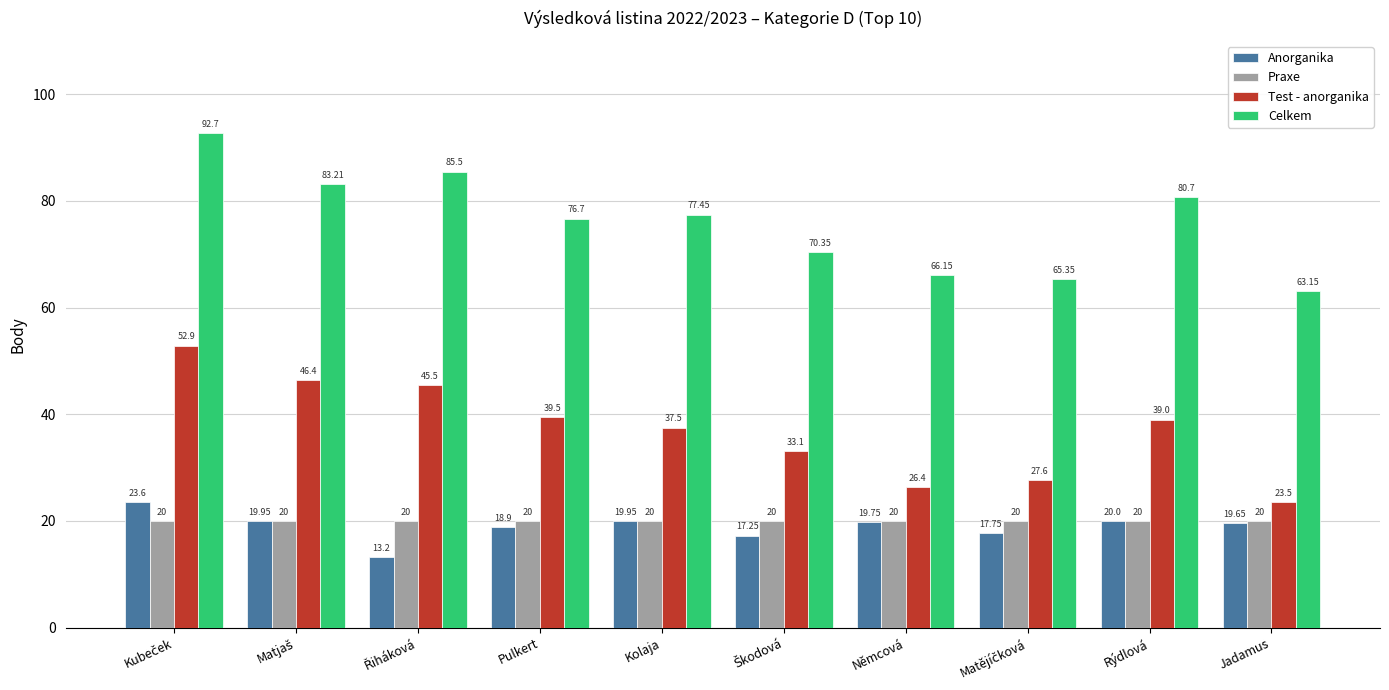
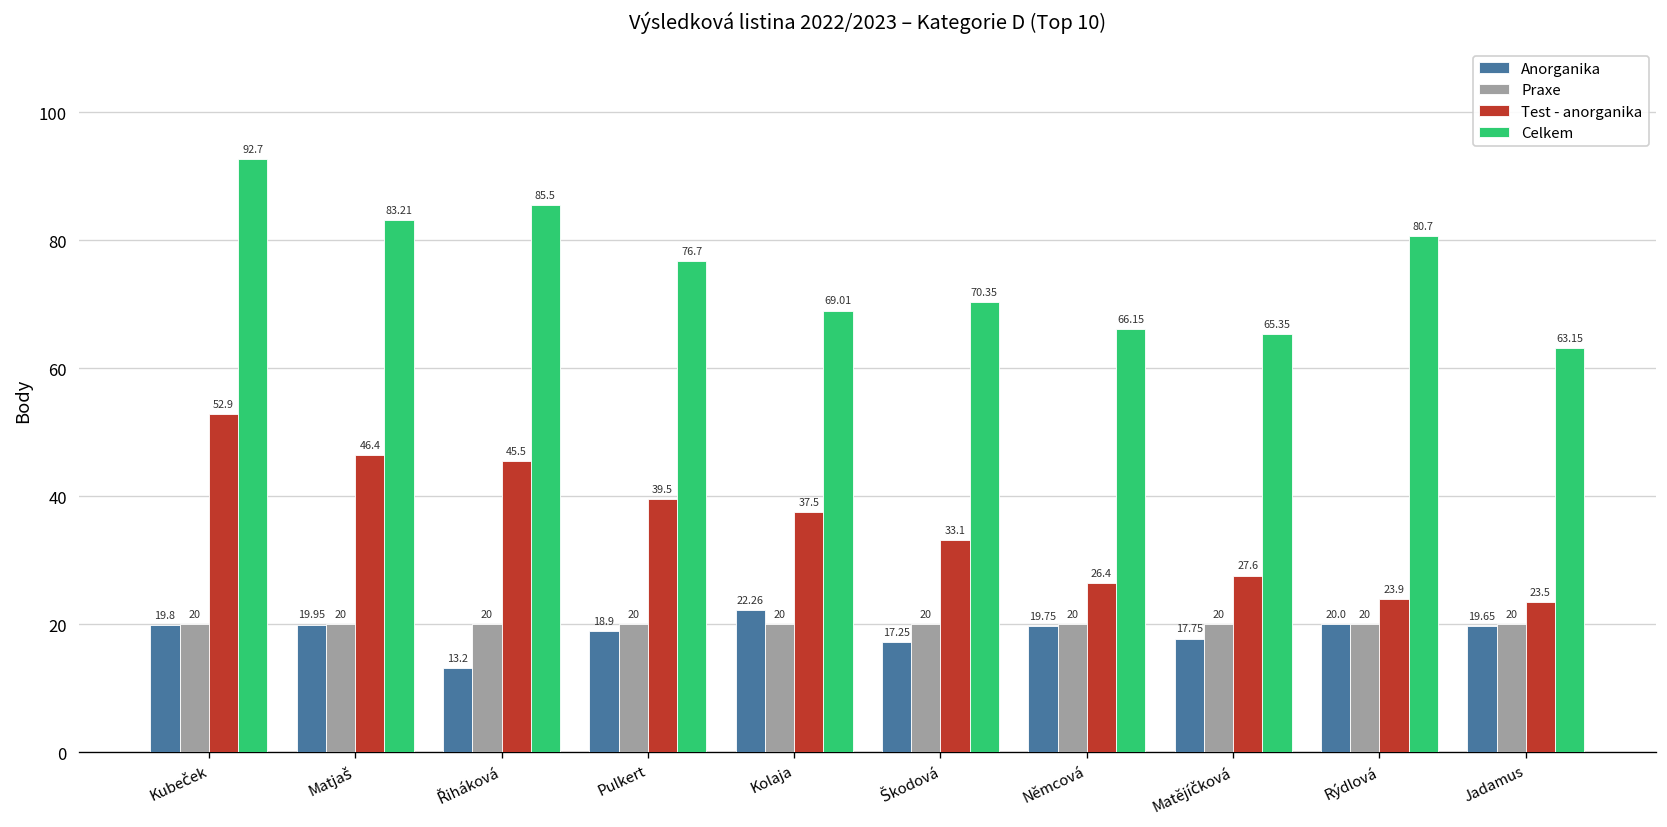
Anorganika, Kubeček: 23.6 -> 19.8
Anorganika, Kolaja: 19.95 -> 22.26
Celkem, Kolaja: 77.45 -> 69.01
Test - anorganika, Rýdlová: 39.0 -> 23.9
